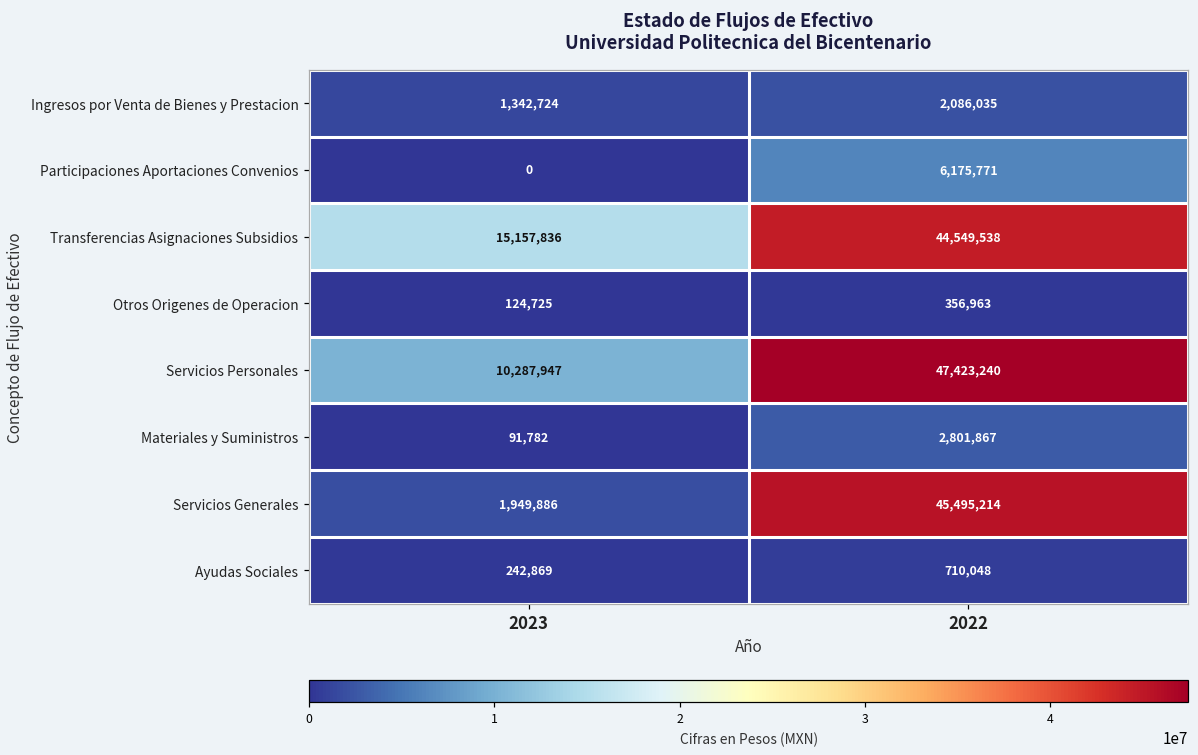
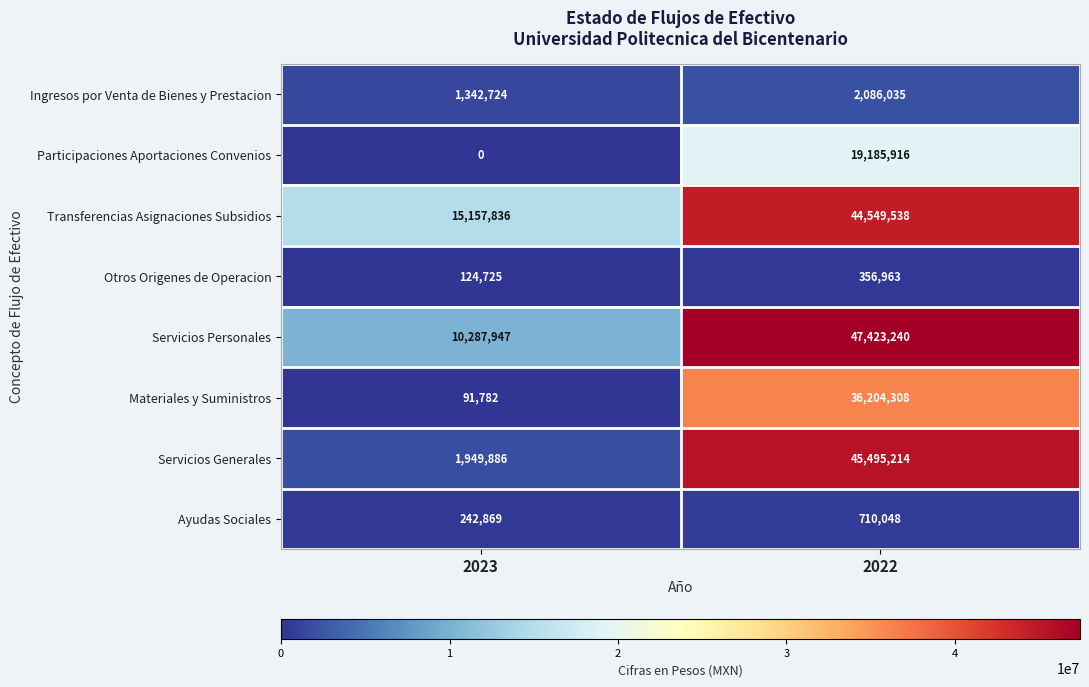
Participaciones Aportaciones Convenios, 2022: 6,175,771 -> 19,185,916
Materiales y Suministros, 2022: 2,801,867 -> 36,204,308
